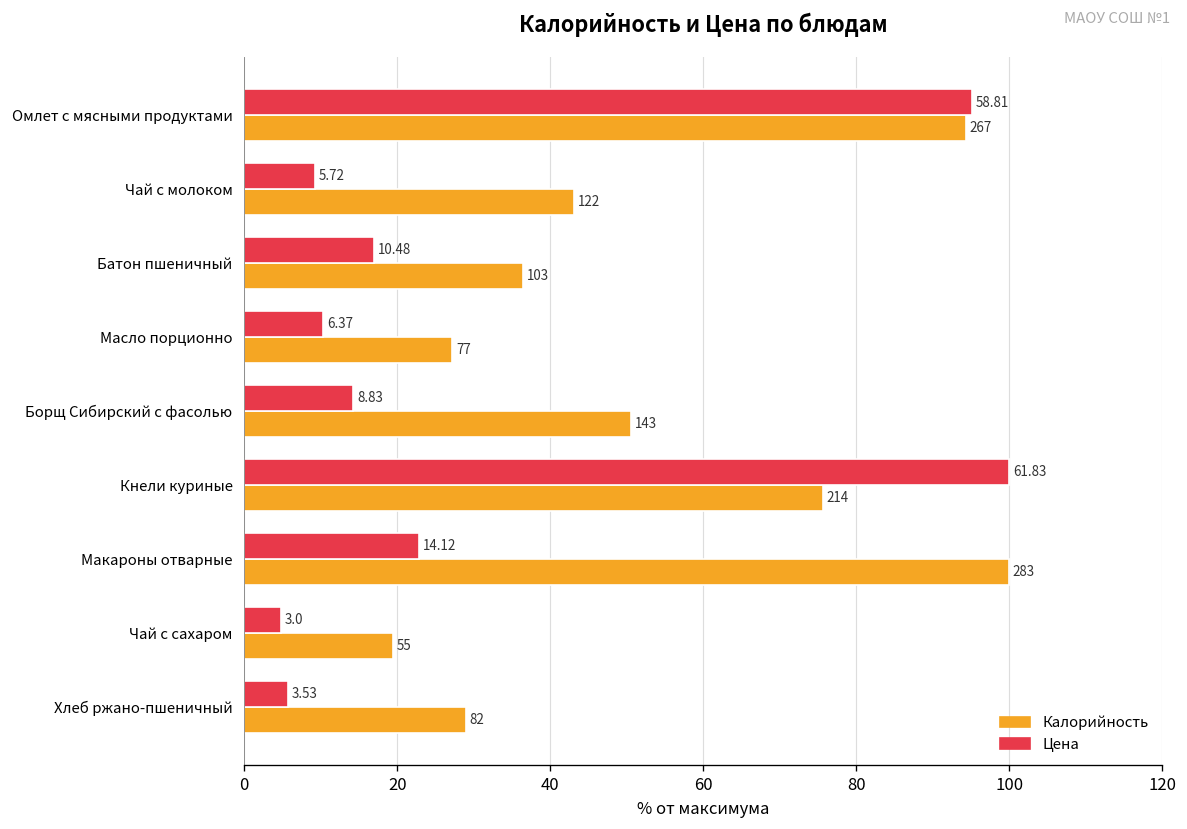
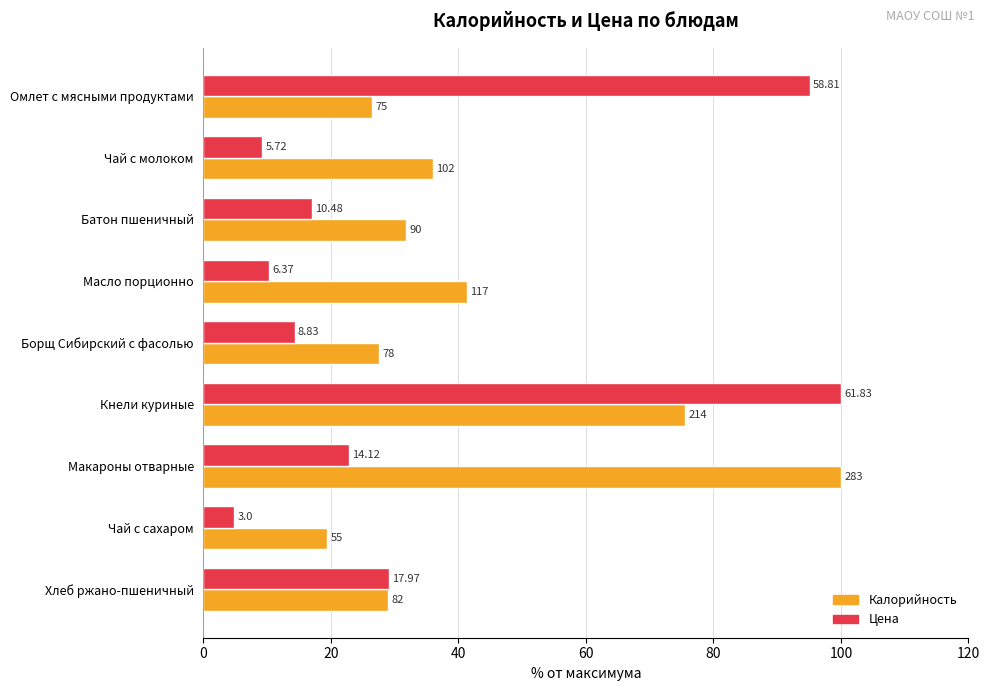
Калорийность, Омлет с мясными продуктами: 267 -> 75
Калорийность, Чай с молоком: 122 -> 102
Калорийность, Батон пшеничный: 103 -> 90
Калорийность, Масло порционно: 77 -> 117
Калорийность, Борщ Сибирский с фасолью: 143 -> 78
Цена, Хлеб ржано-пшеничный: 3.53 -> 17.97
